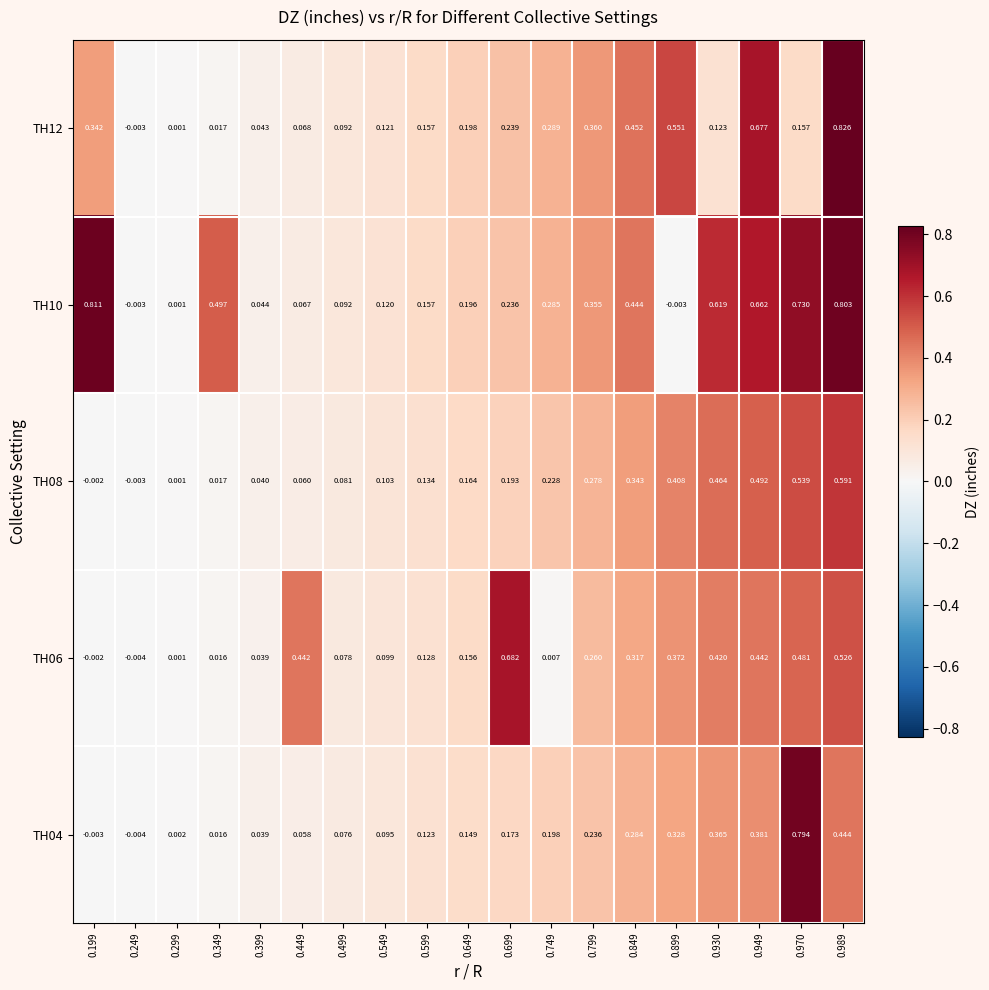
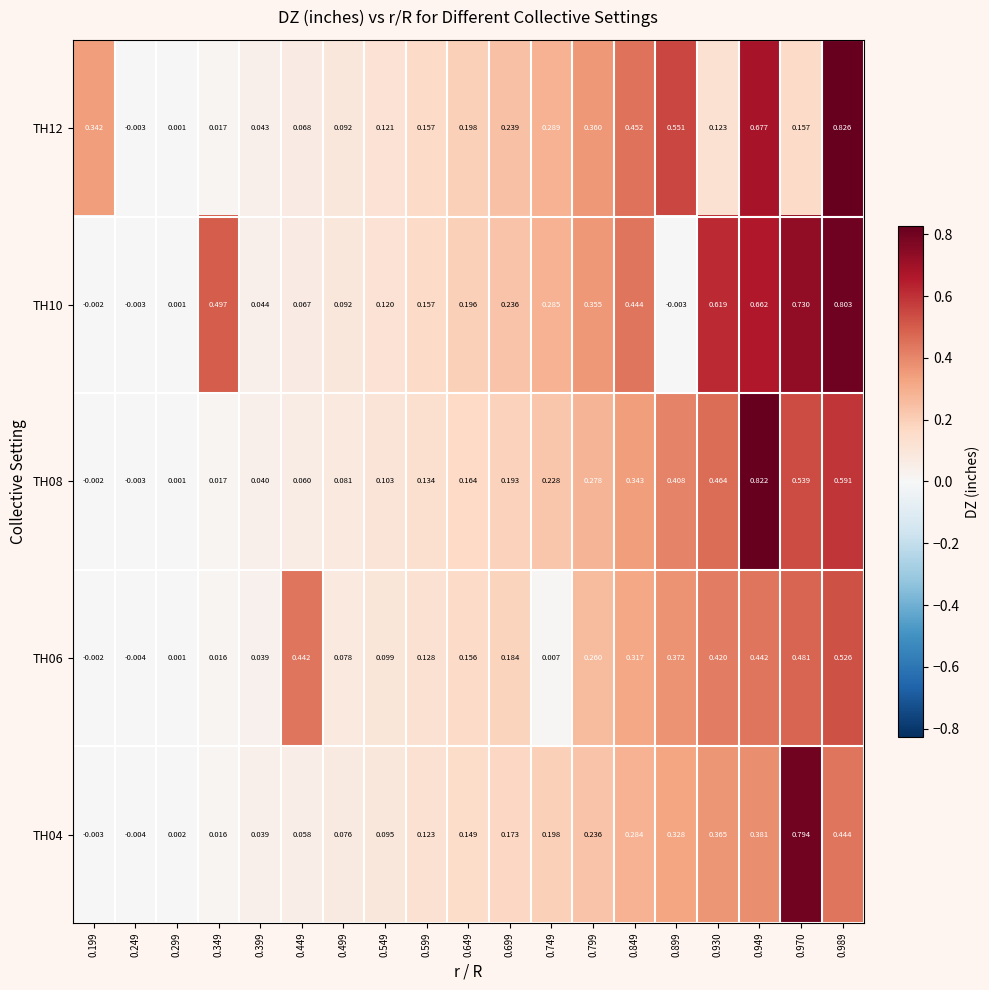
TH10, 0.199: 0.811 -> -0.002
TH08, 0.949: 0.492 -> 0.822
TH06, 0.699: 0.682 -> 0.184
